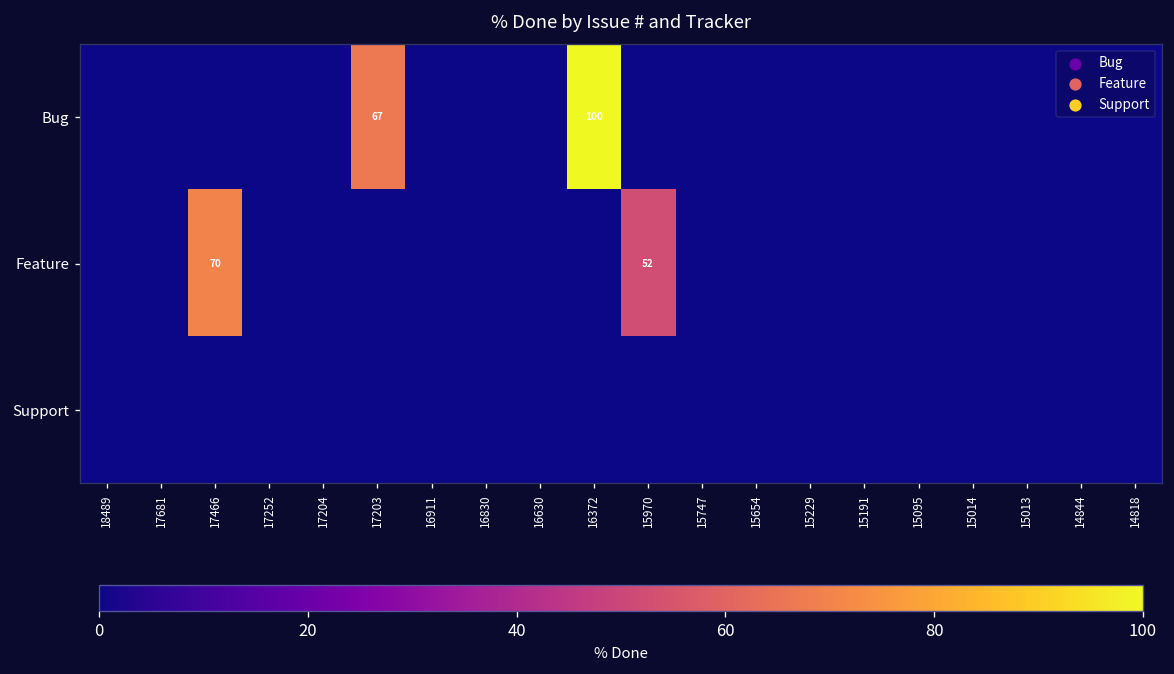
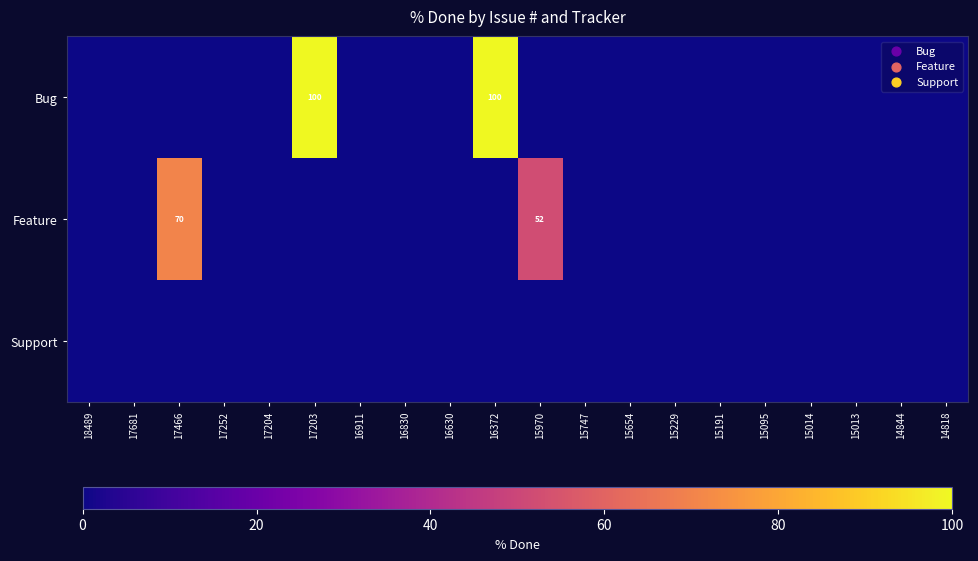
Bug, 17203: 67 -> 100
